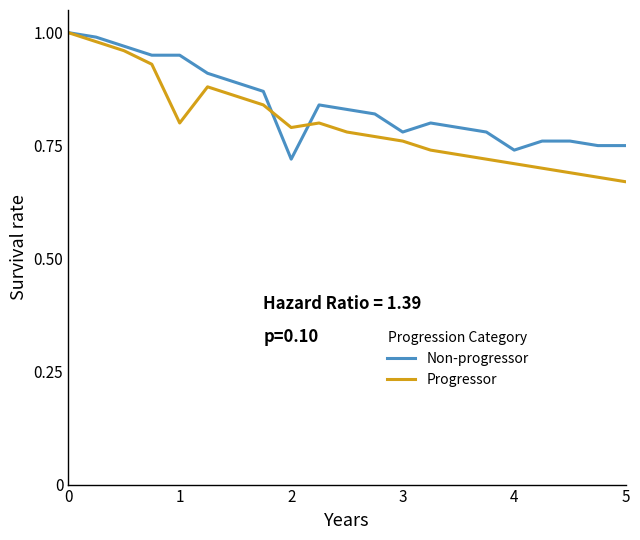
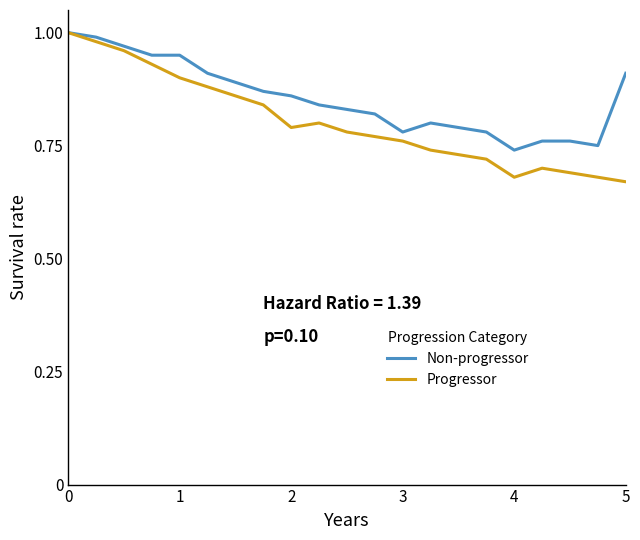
Progressor, 1: 0.8 -> 0.9
Non-progressor, 2: 0.72 -> 0.86
Progressor, 4: 0.71 -> 0.68
Non-progressor, 5: 0.75 -> 0.91
